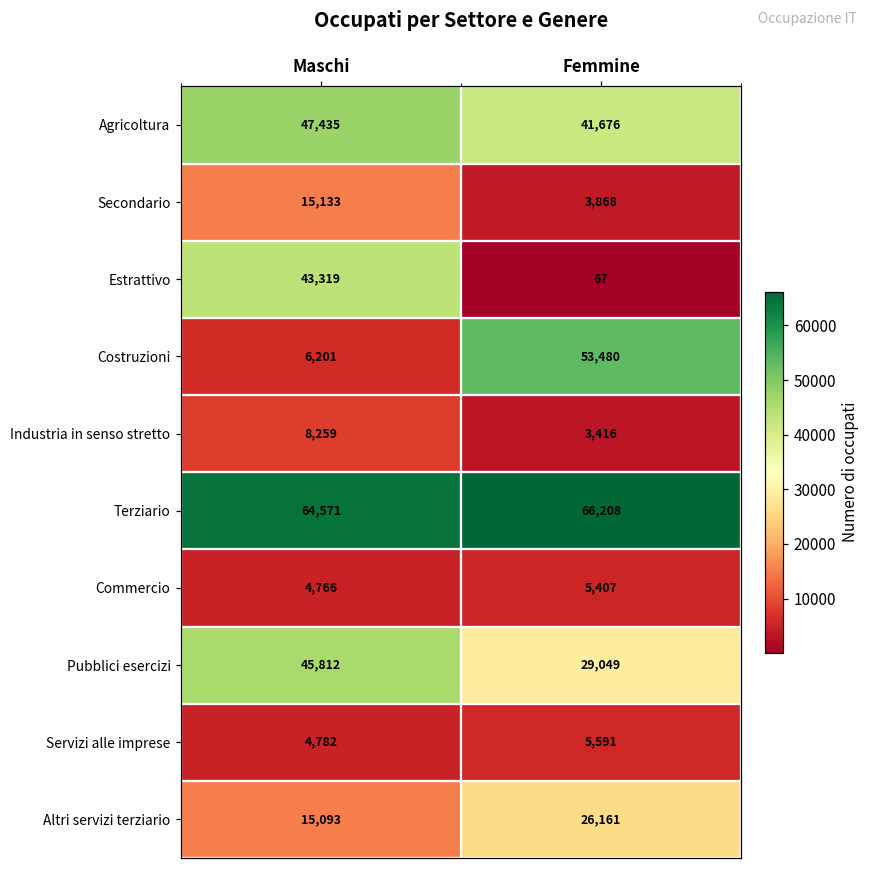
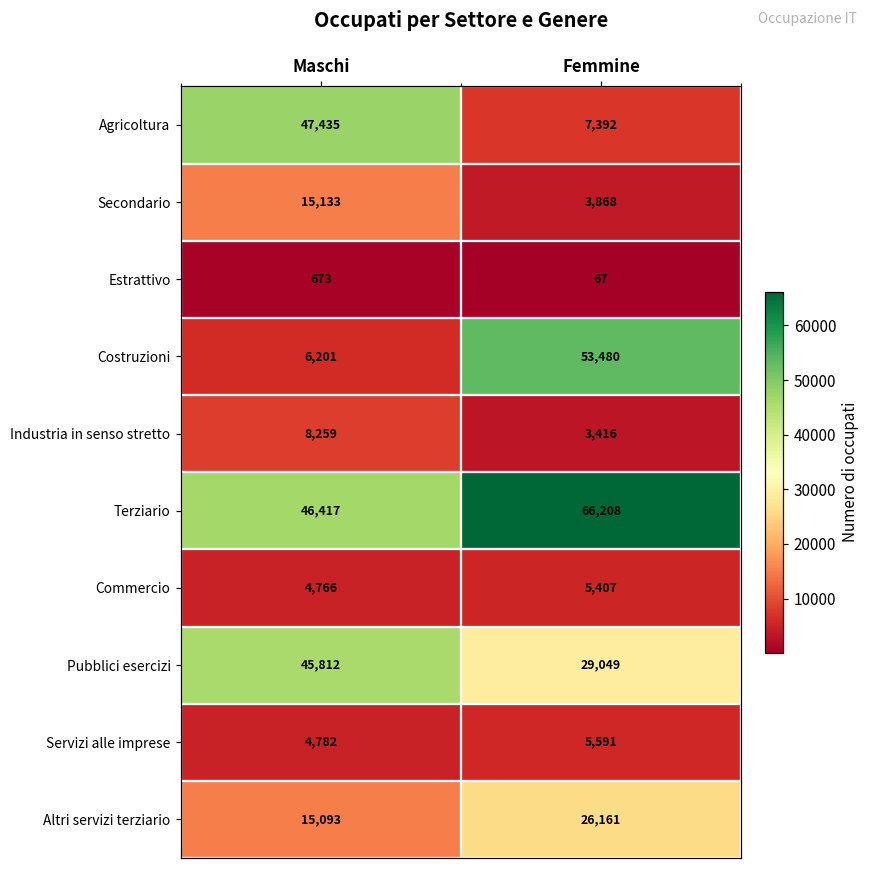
Agricoltura, Femmine: 41,676 -> 7,392
Estrattivo, Maschi: 43,319 -> 673
Terziario, Maschi: 64,571 -> 46,417
